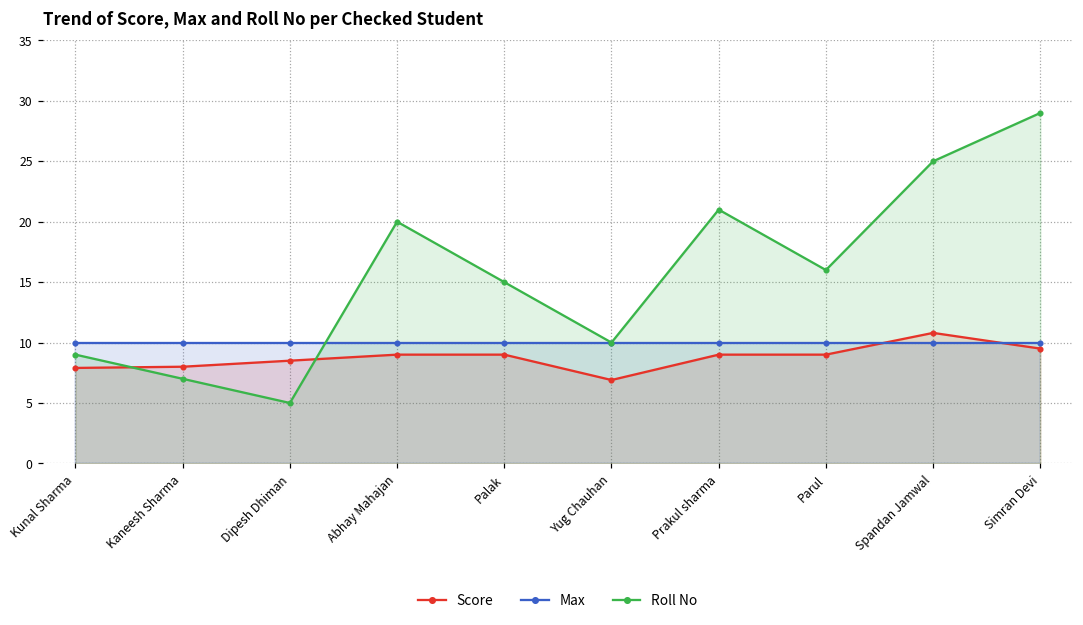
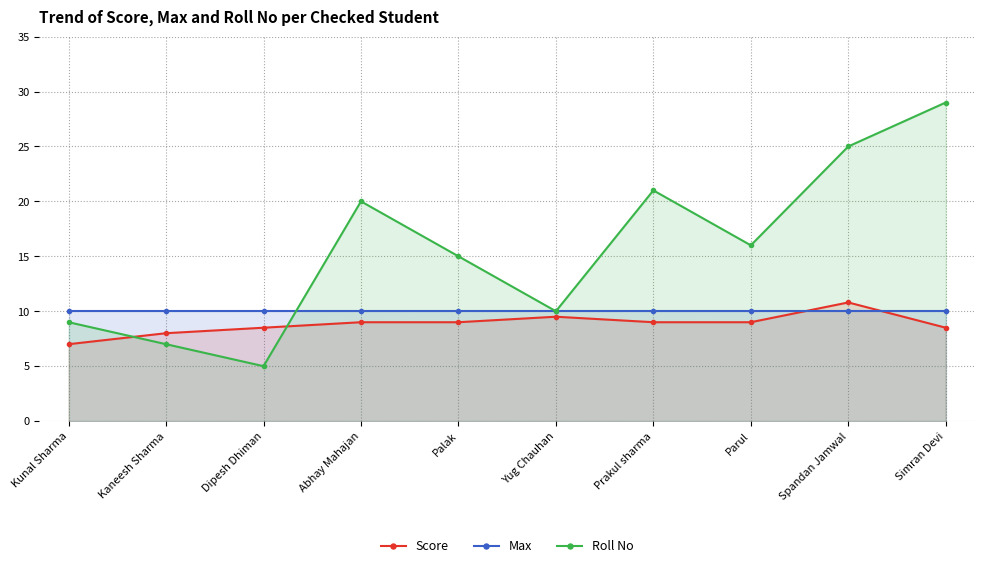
Score, Kunal Sharma: 7.9 -> 7.0
Score, Yug Chauhan: 6.9 -> 9.5
Score, Simran Devi: 9.5 -> 8.5
